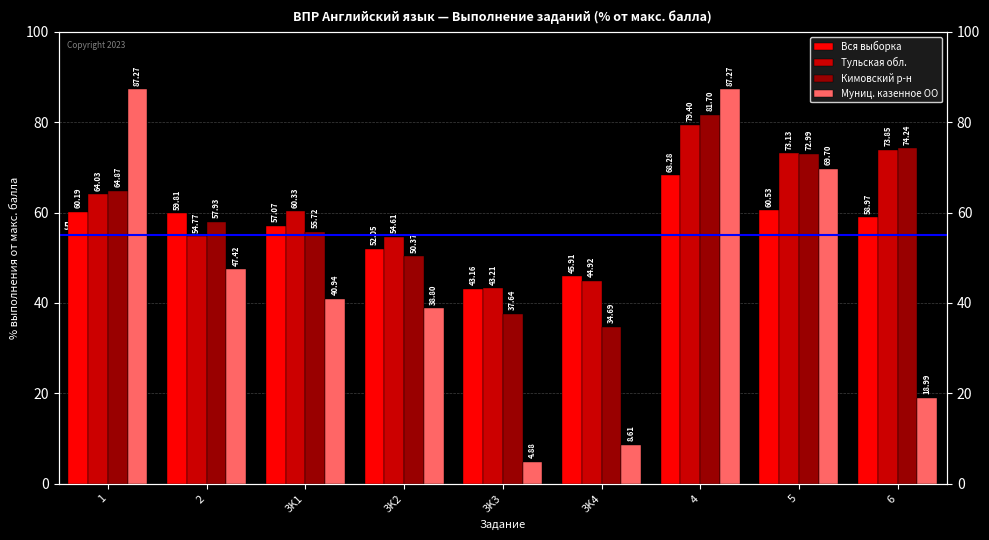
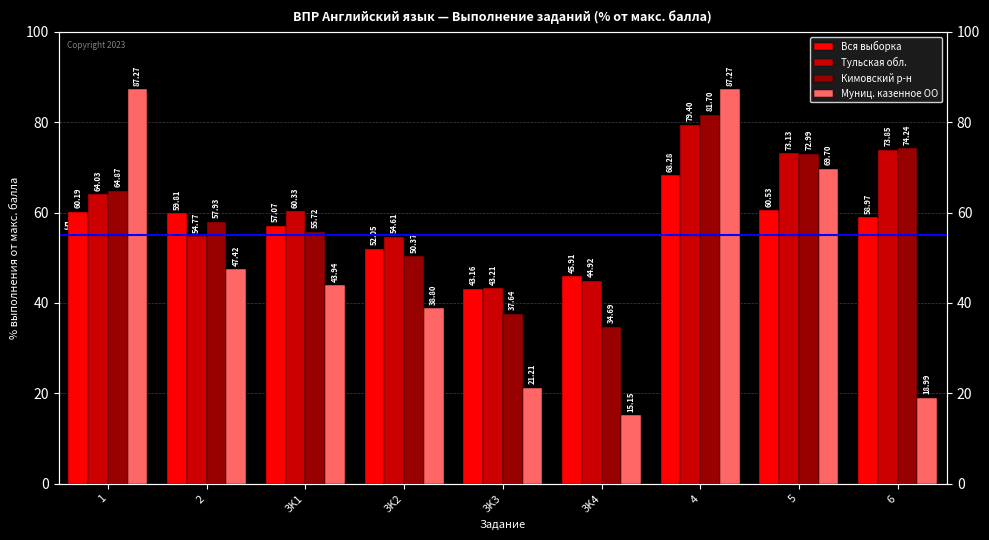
Муниц. казенное ОО, 3K1: 40.94 -> 43.94
Муниц. казенное ОО, 3K3: 4.88 -> 21.21
Муниц. казенное ОО, 3K4: 8.61 -> 15.15
